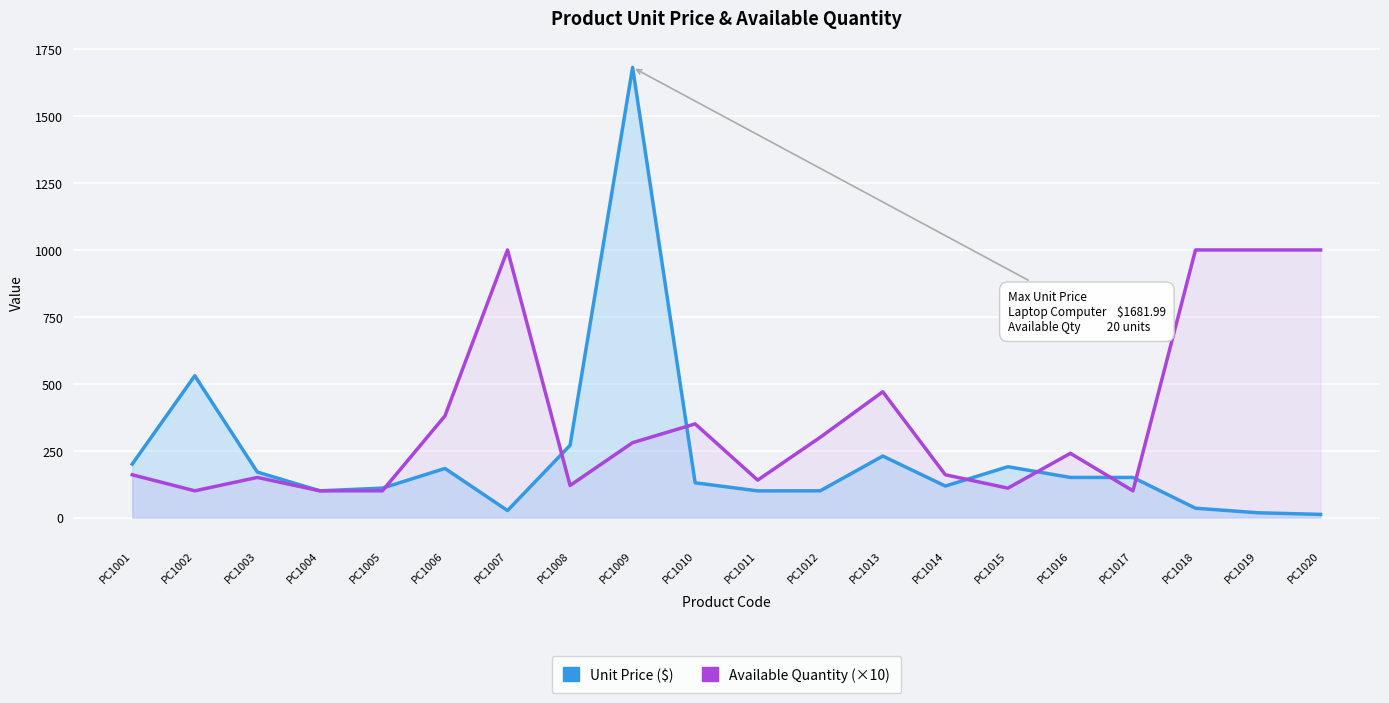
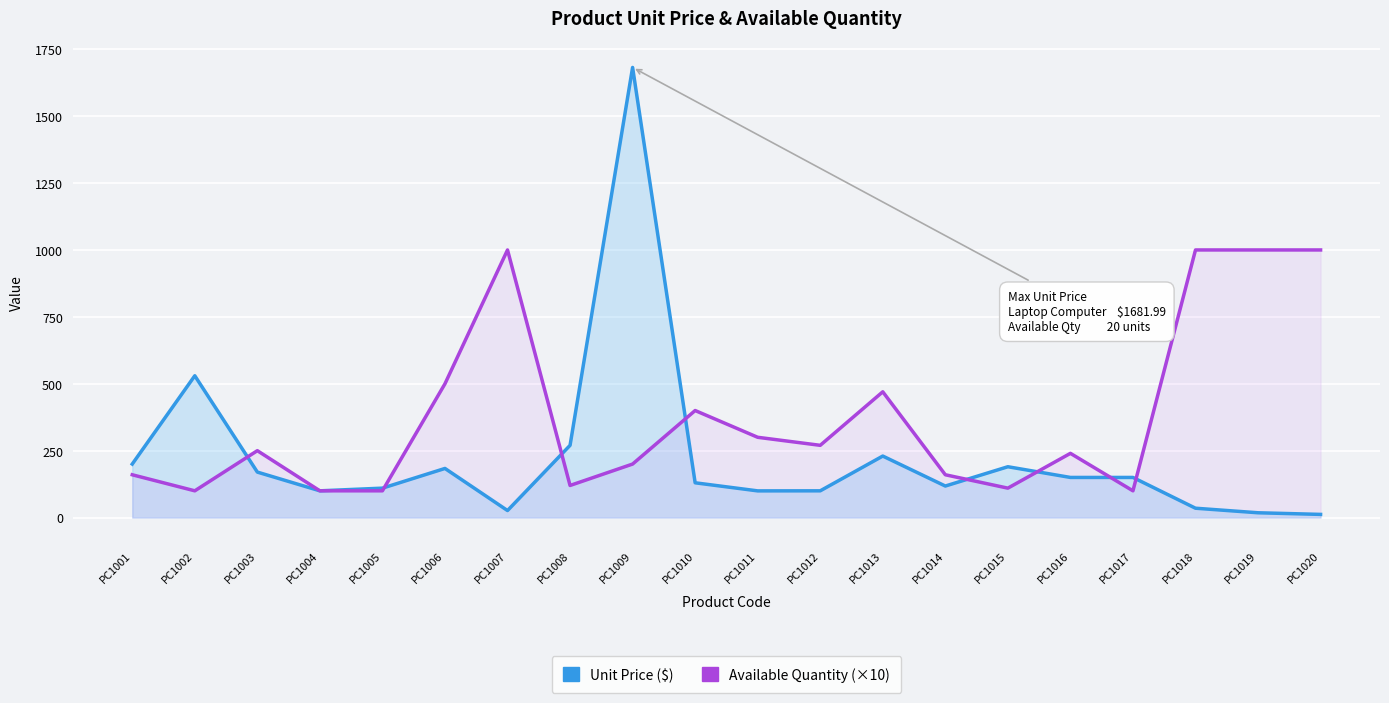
Available Quantity (×10), PC1003: 150 -> 250
Available Quantity (×10), PC1006: 380 -> 500
Available Quantity (×10), PC1009: 280 -> 200
Available Quantity (×10), PC1010: 350 -> 400
Available Quantity (×10), PC1011: 140 -> 300
Available Quantity (×10), PC1012: 300 -> 270
